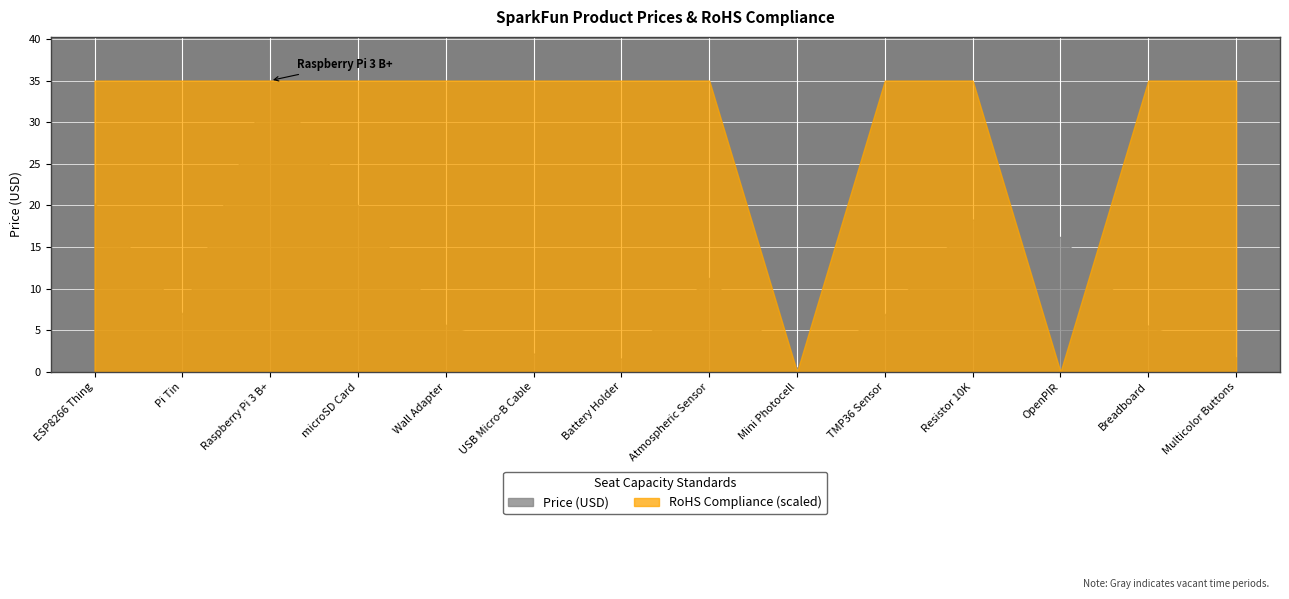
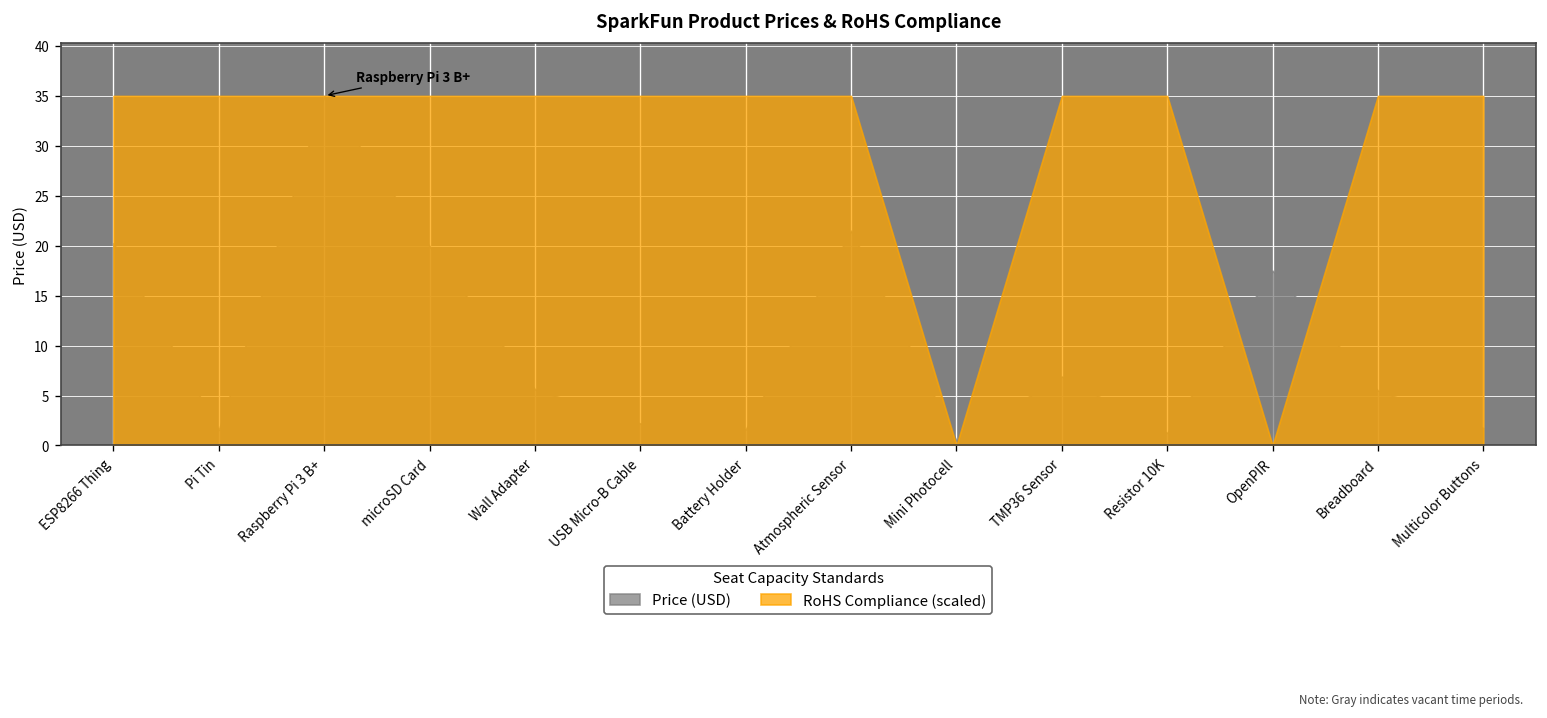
Price (USD), Pi Tin: 7 -> 2
Price (USD), Atmospheric Sensor: 11 -> 22
Price (USD), Resistor 10K: 18 -> 1
Price (USD), OpenPIR: 16 -> 18
